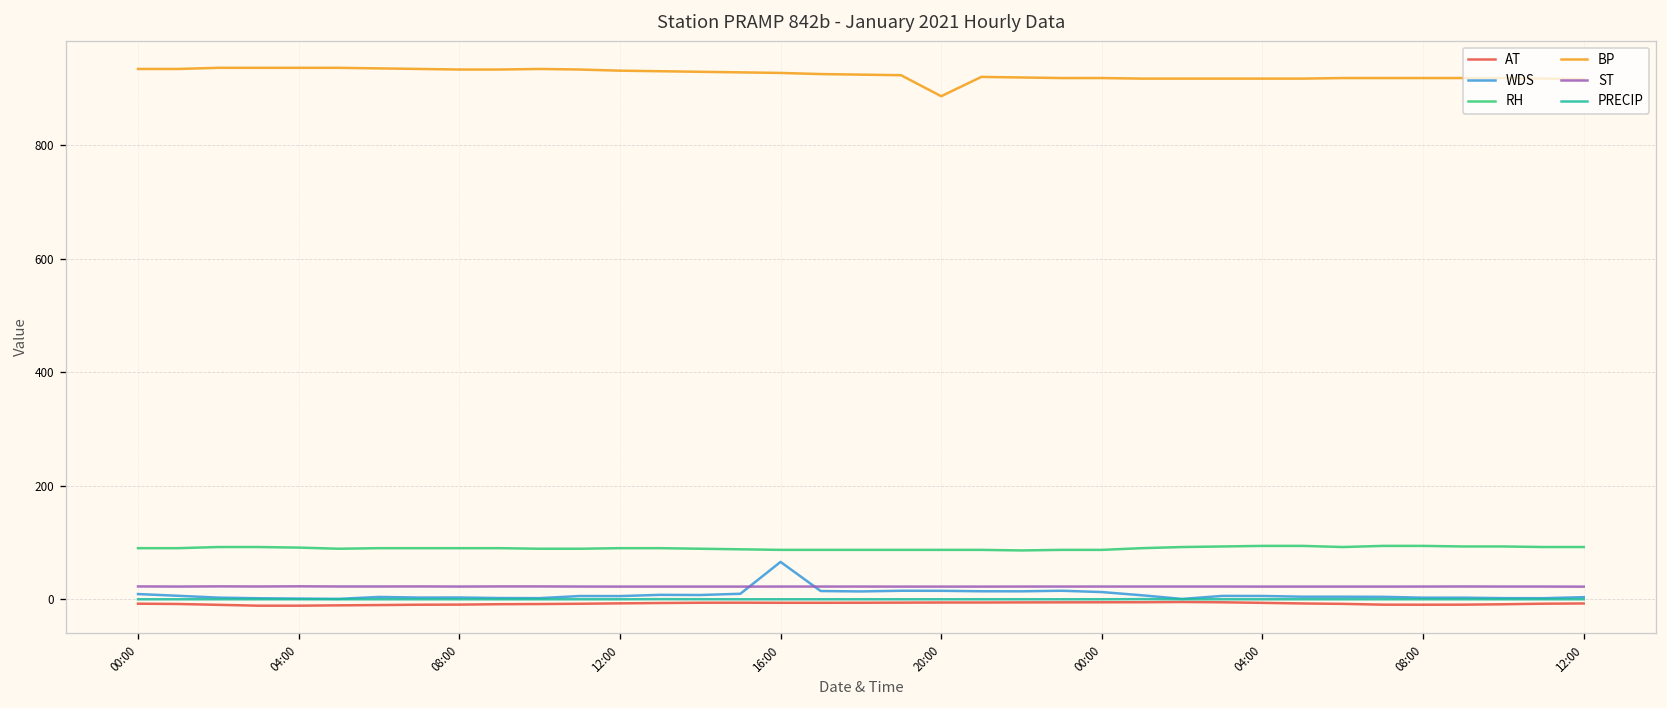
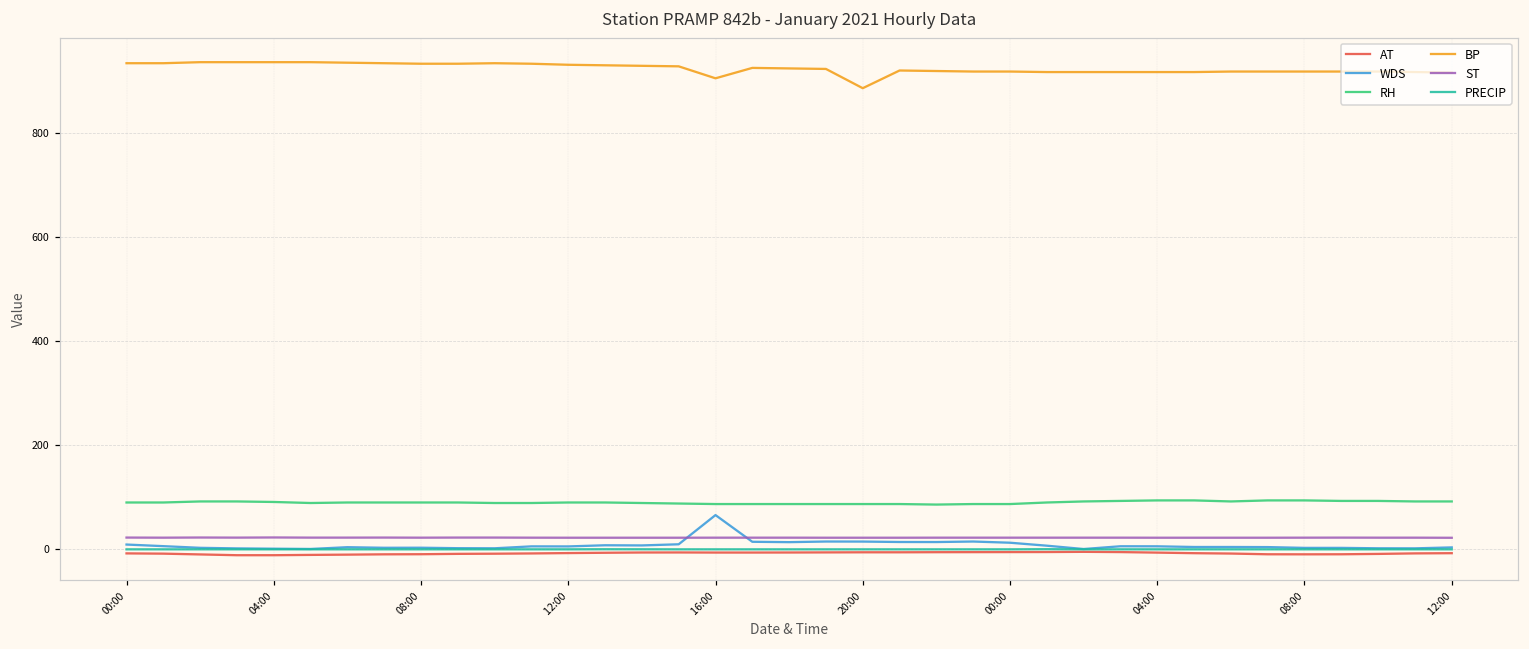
BP, 16:00: 930 -> 910
